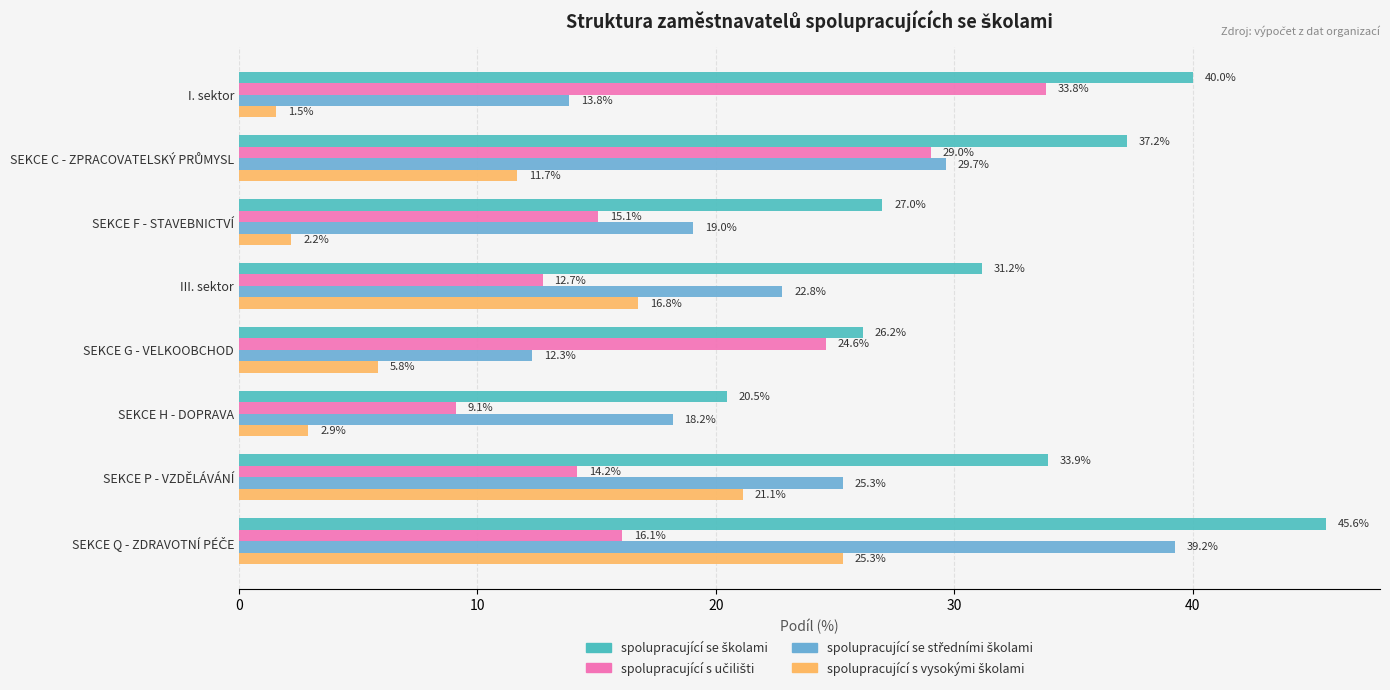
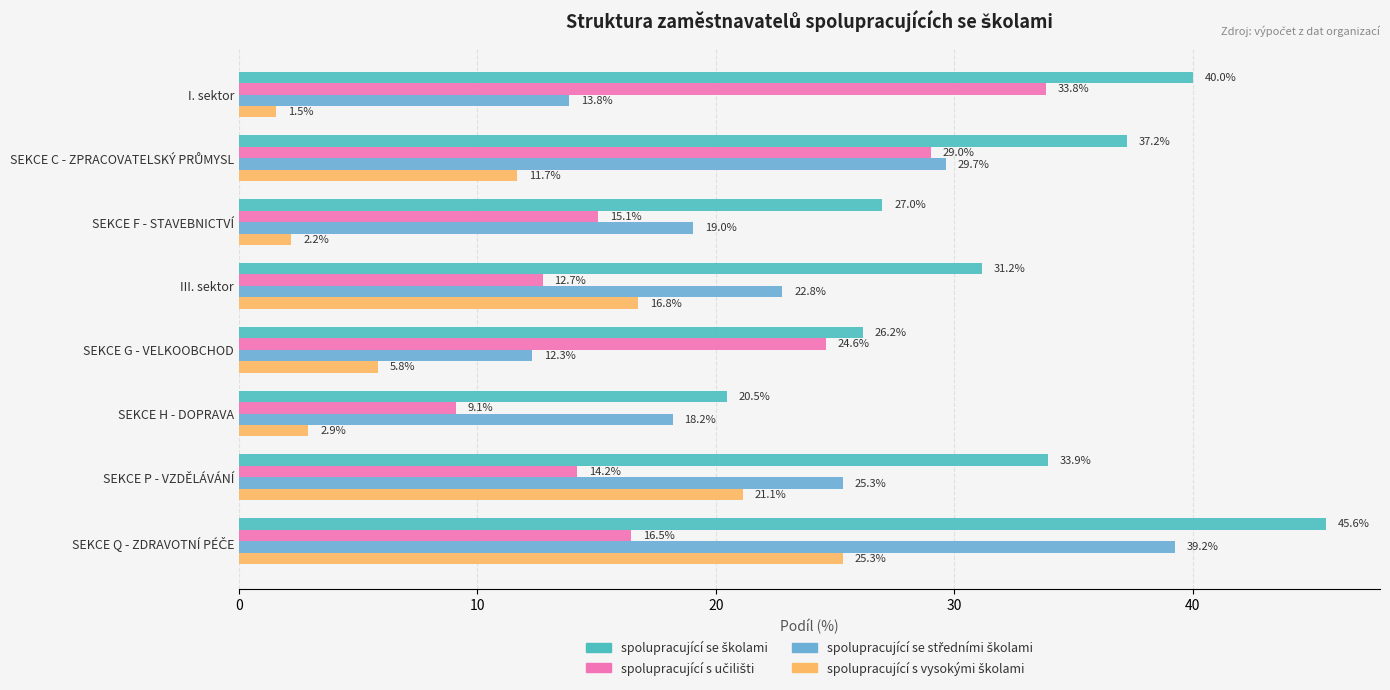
spolupracující s učilišti, SEKCE Q - ZDRAVOTNÍ PÉČE: 16.1% -> 16.5%
